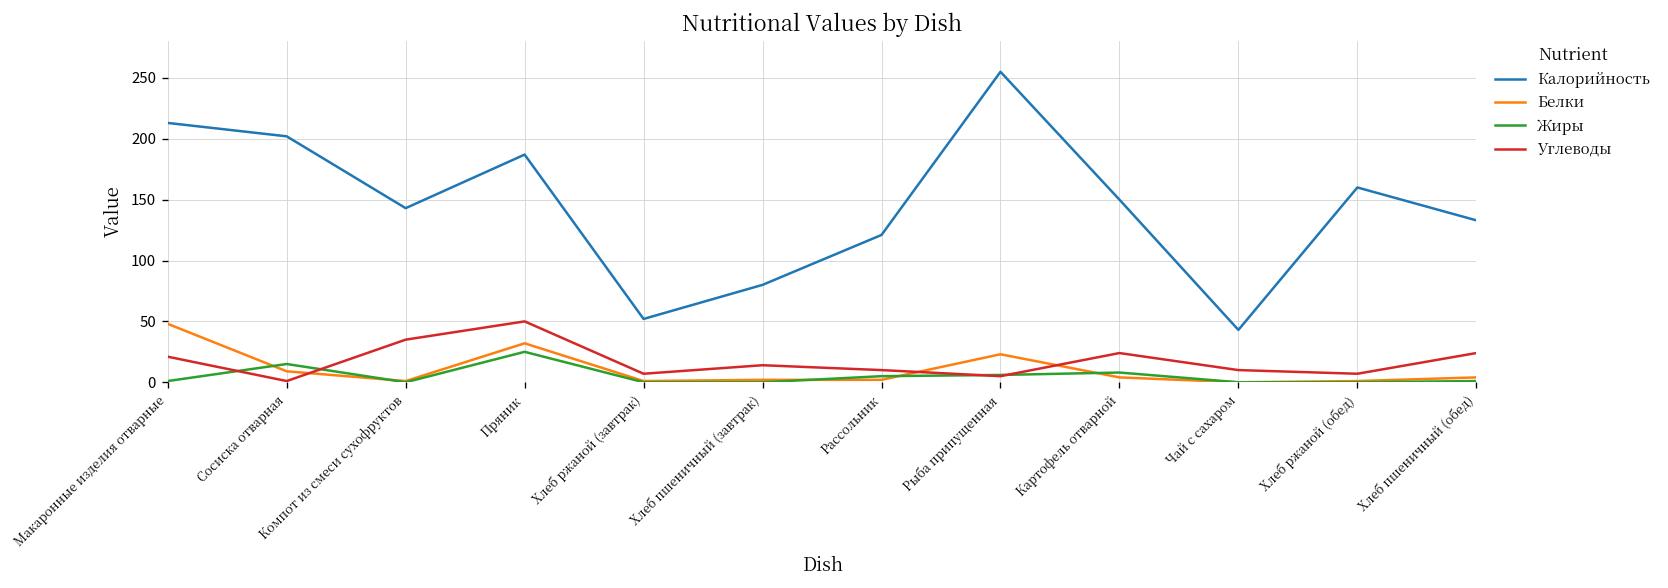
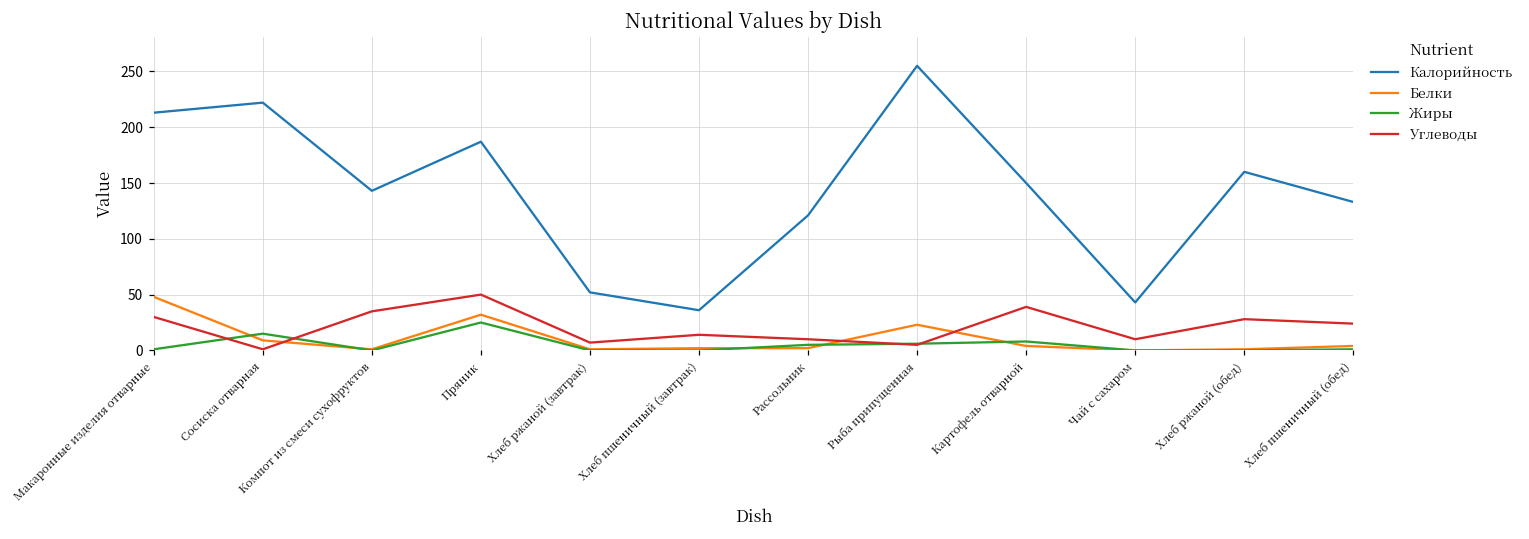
Углеводы, Макаронные изделия отварные: 21 -> 30
Калорийность, Сосиска отварная: 202 -> 222
Калорийность, Хлеб пшеничный (завтрак): 80 -> 36
Углеводы, Картофель отварной: 24 -> 39
Углеводы, Хлеб ржаной (обед): 7 -> 28
